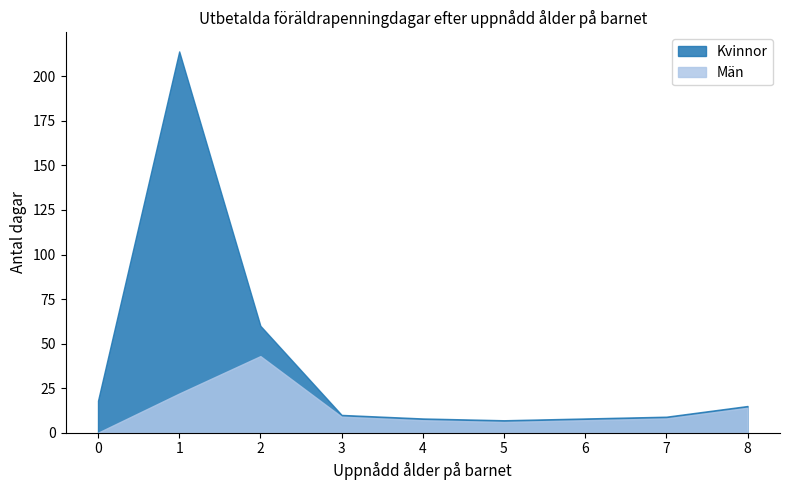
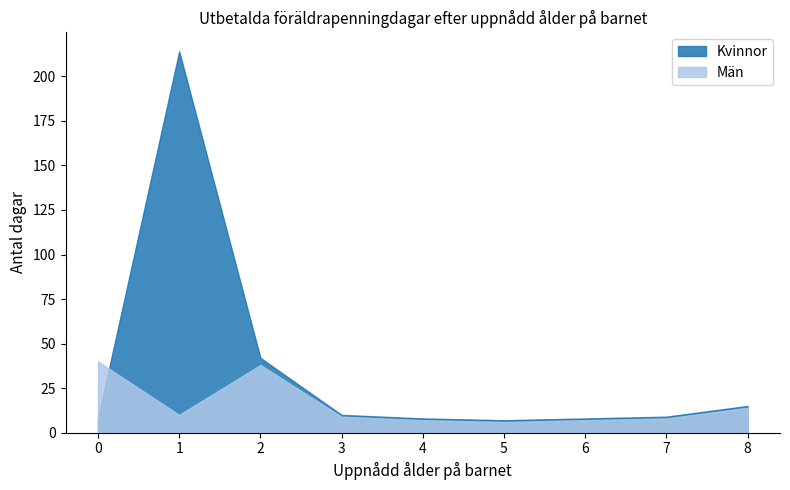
Kvinnor, 0: 18 -> 8
Män, 0: 0 -> 40
Män, 1: 22 -> 10
Kvinnor, 2: 60 -> 42
Män, 2: 43 -> 38
